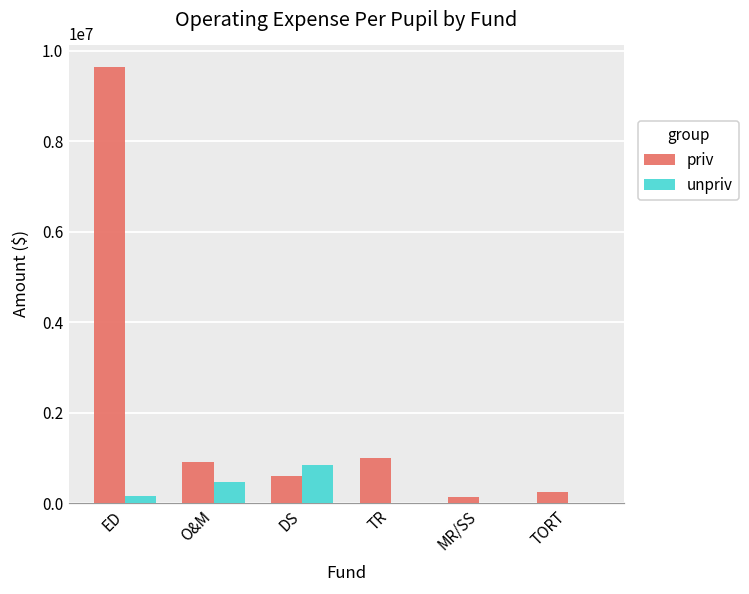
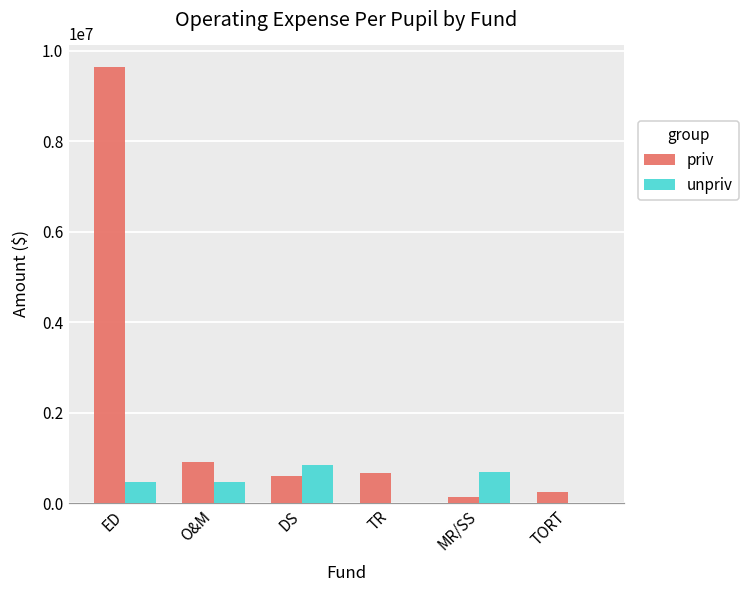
unpriv, ED: 200000 -> 500000
priv, TR: 1000000 -> 700000
unpriv, MR/SS: 0 -> 700000
